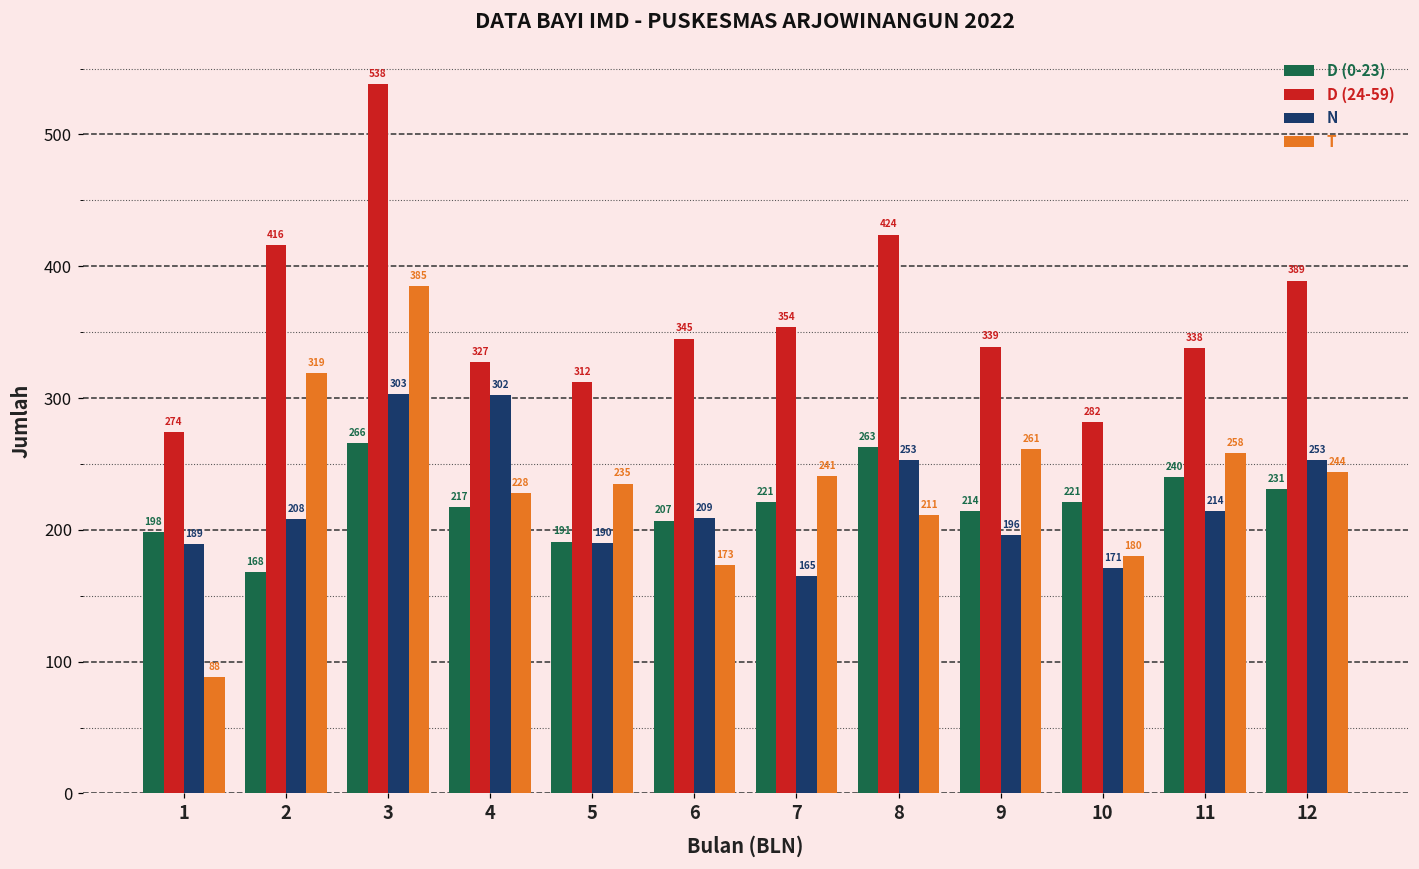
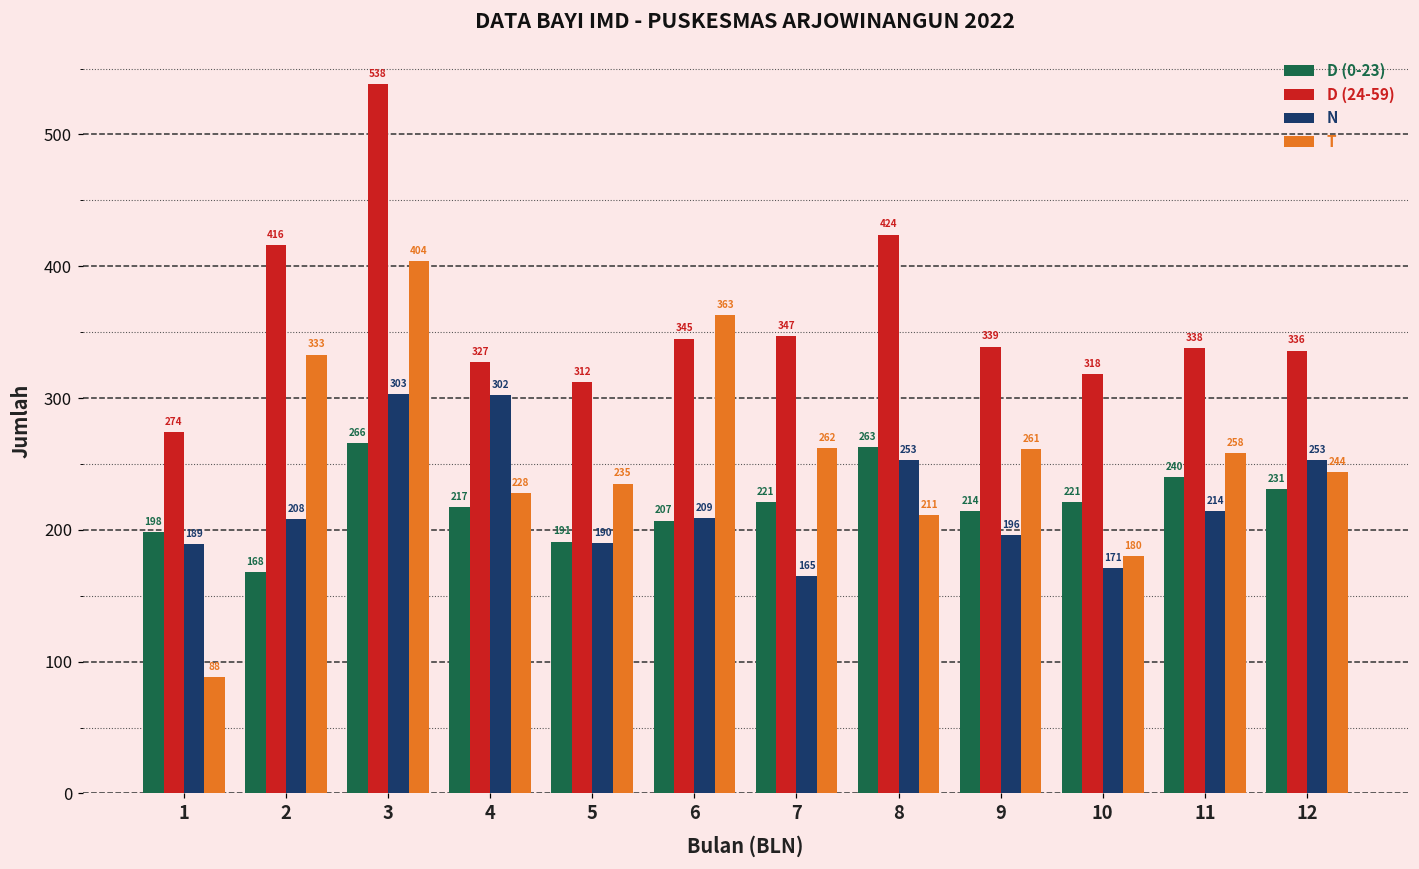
T, 2: 319 -> 333
T, 3: 385 -> 404
T, 6: 173 -> 363
D (24-59), 7: 354 -> 347
T, 7: 241 -> 262
D (24-59), 10: 282 -> 318
D (24-59), 12: 389 -> 336
